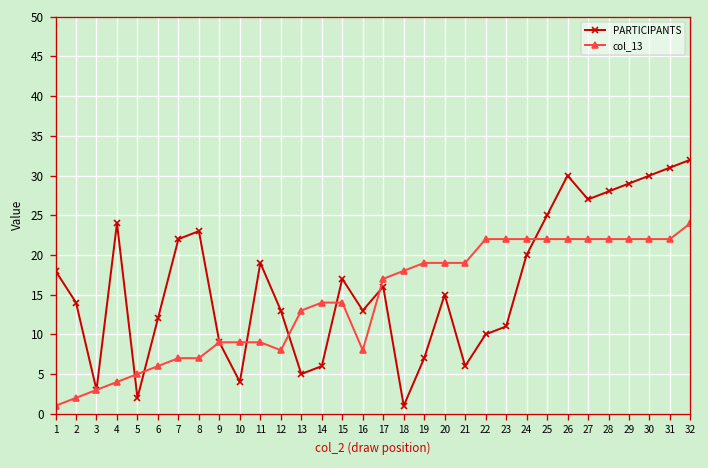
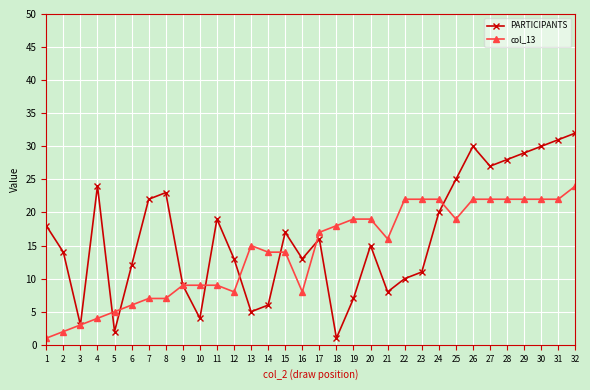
col_13, 13: 13 -> 15
PARTICIPANTS, 21: 6 -> 8
col_13, 21: 19 -> 16
col_13, 25: 22 -> 19
